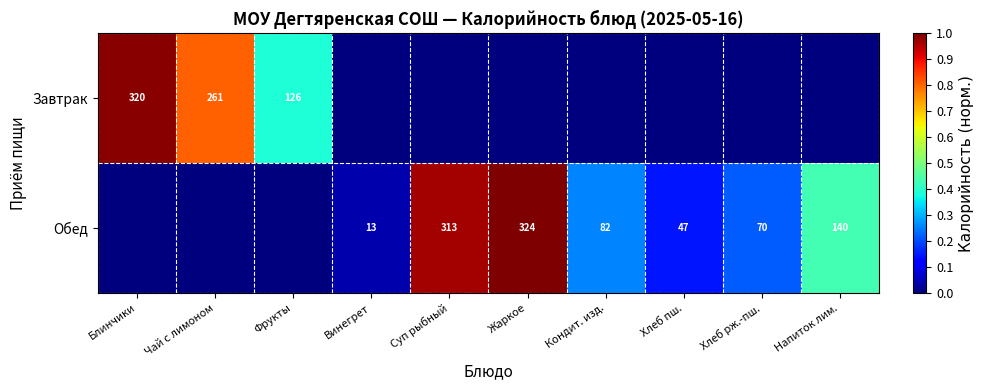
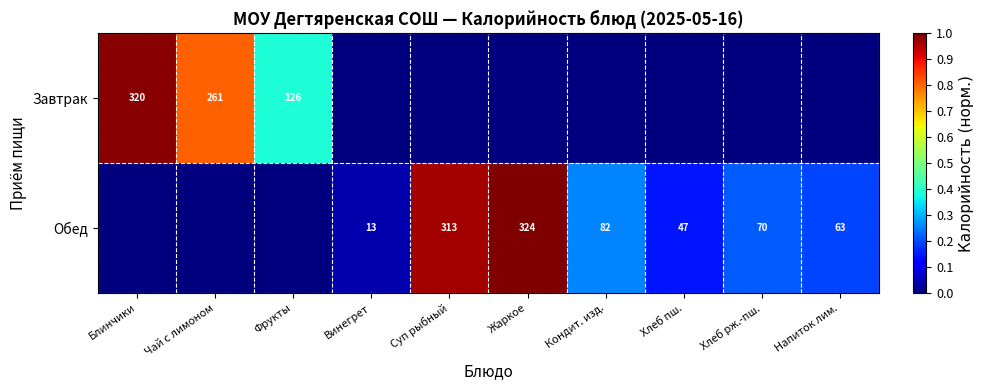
Обед, Напиток лим.: 140 -> 63
